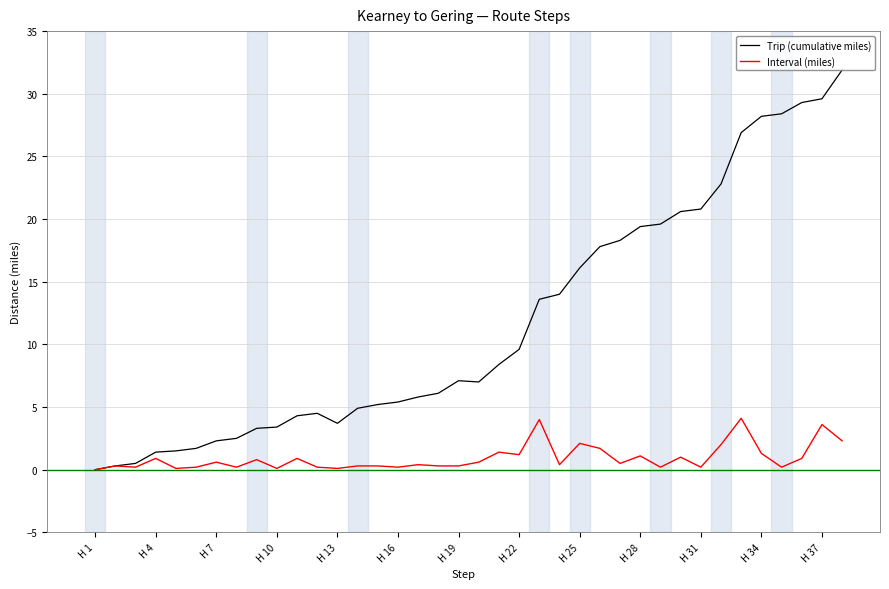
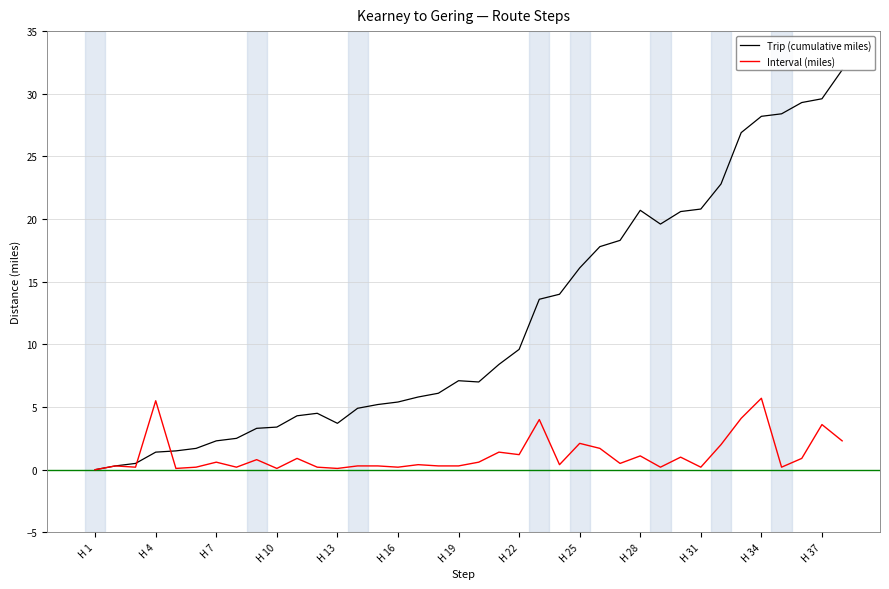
Interval (miles), H 4: 0.9 -> 5.5
Trip (cumulative miles), H 28: 19.4 -> 20.7
Interval (miles), H 34: 1.3 -> 5.7
